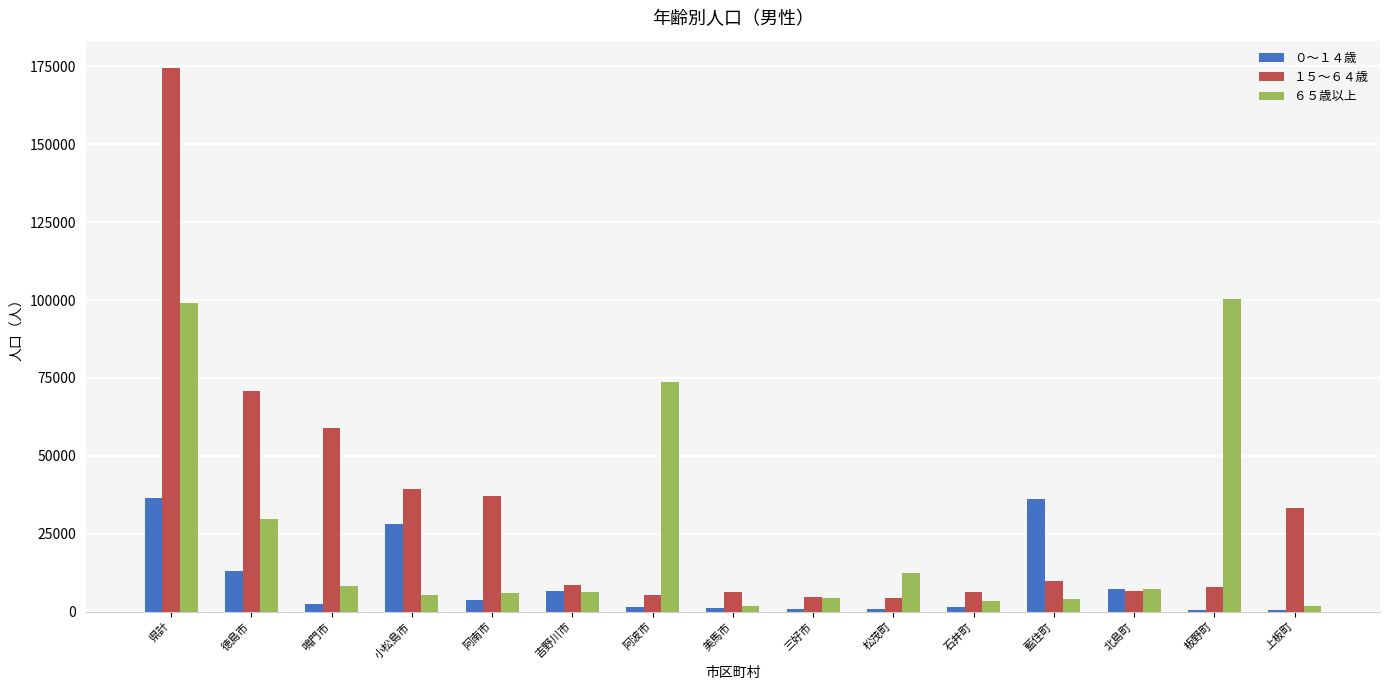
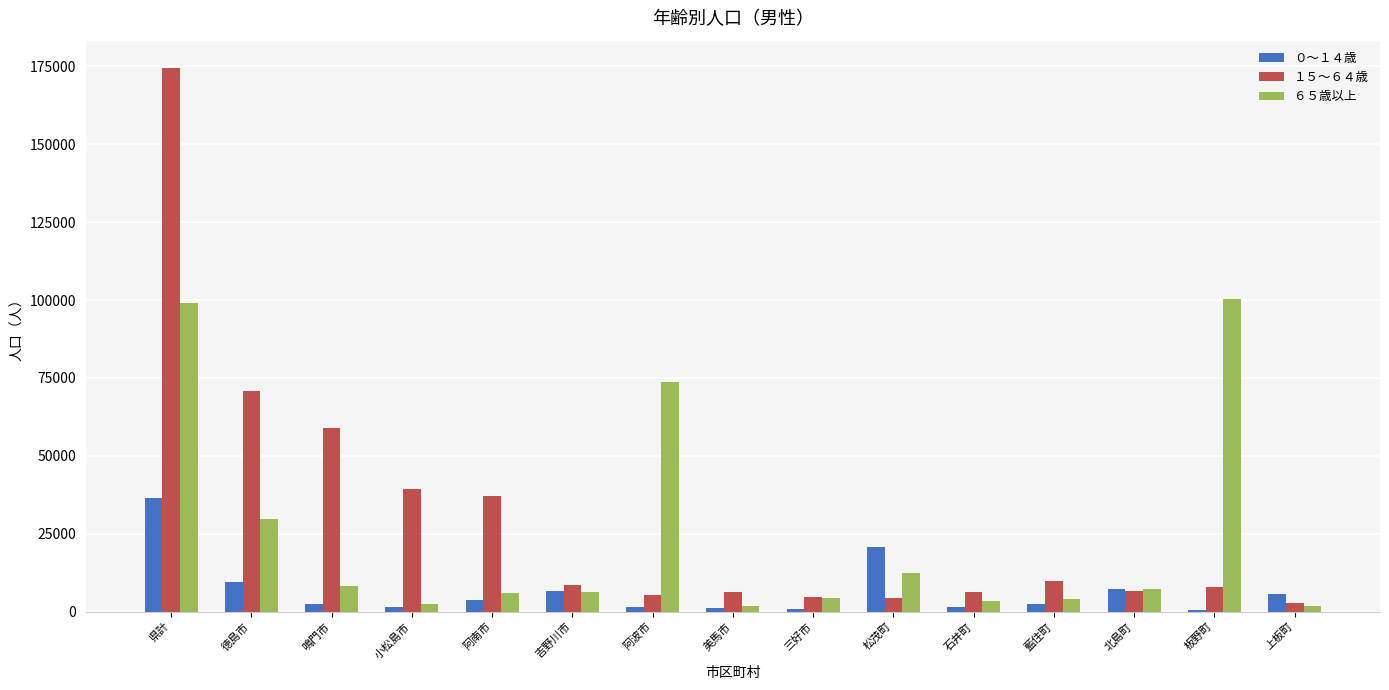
０～１４歳, 徳島市: 13000 -> 9000
０～１４歳, 小松島市: 28000 -> 2000
６５歳以上, 小松島市: 5000 -> 2000
０～１４歳, 松茂町: 1000 -> 21000
０～１４歳, 藍住町: 36000 -> 3000
０～１４歳, 上板町: 1000 -> 6000
１５～６４歳, 上板町: 33000 -> 3000
